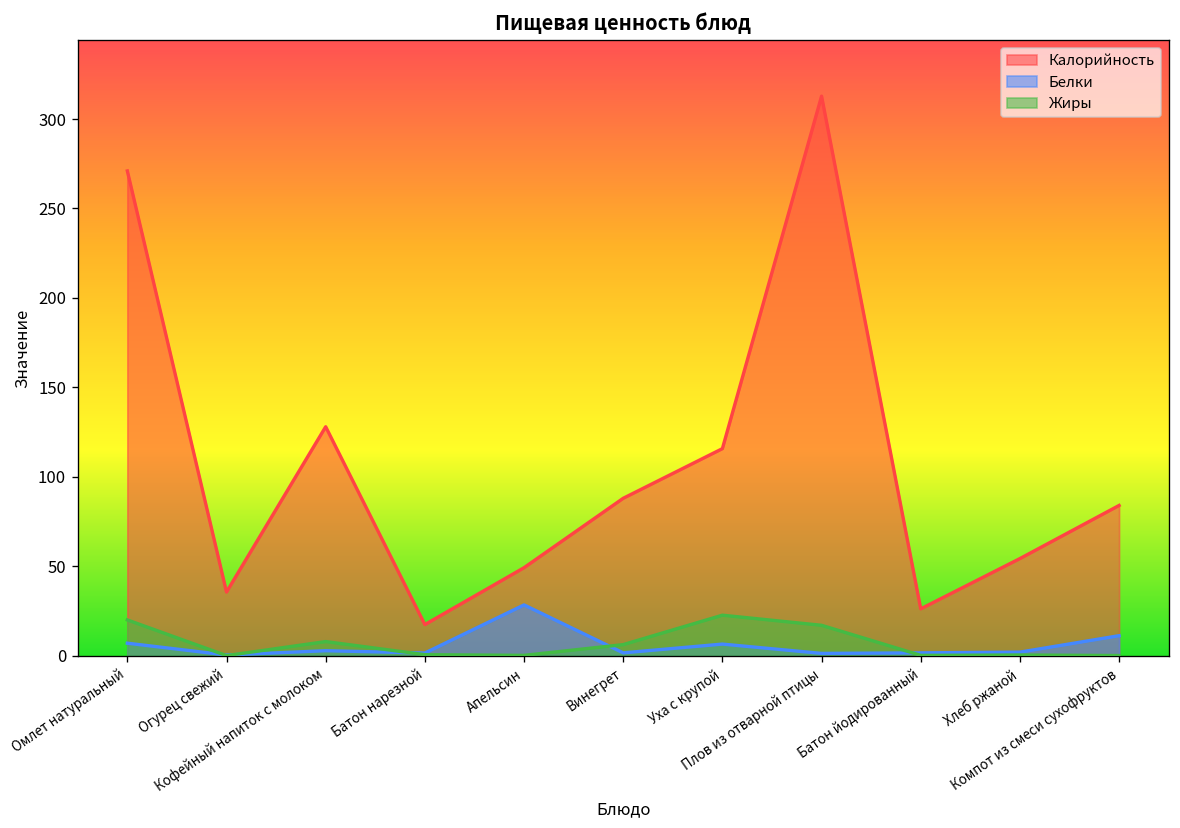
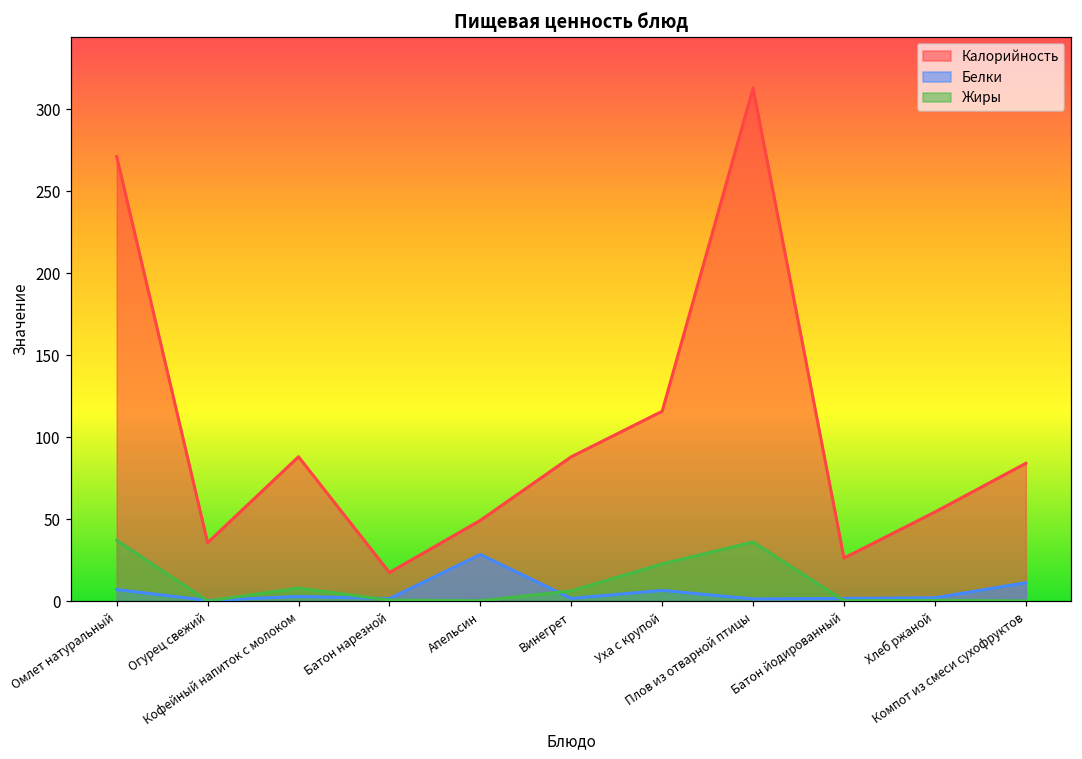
Жиры, Омлет натуральный: 20 -> 37
Калорийность, Кофейный напиток с молоком: 128 -> 88
Жиры, Плов из отварной птицы: 17 -> 36
